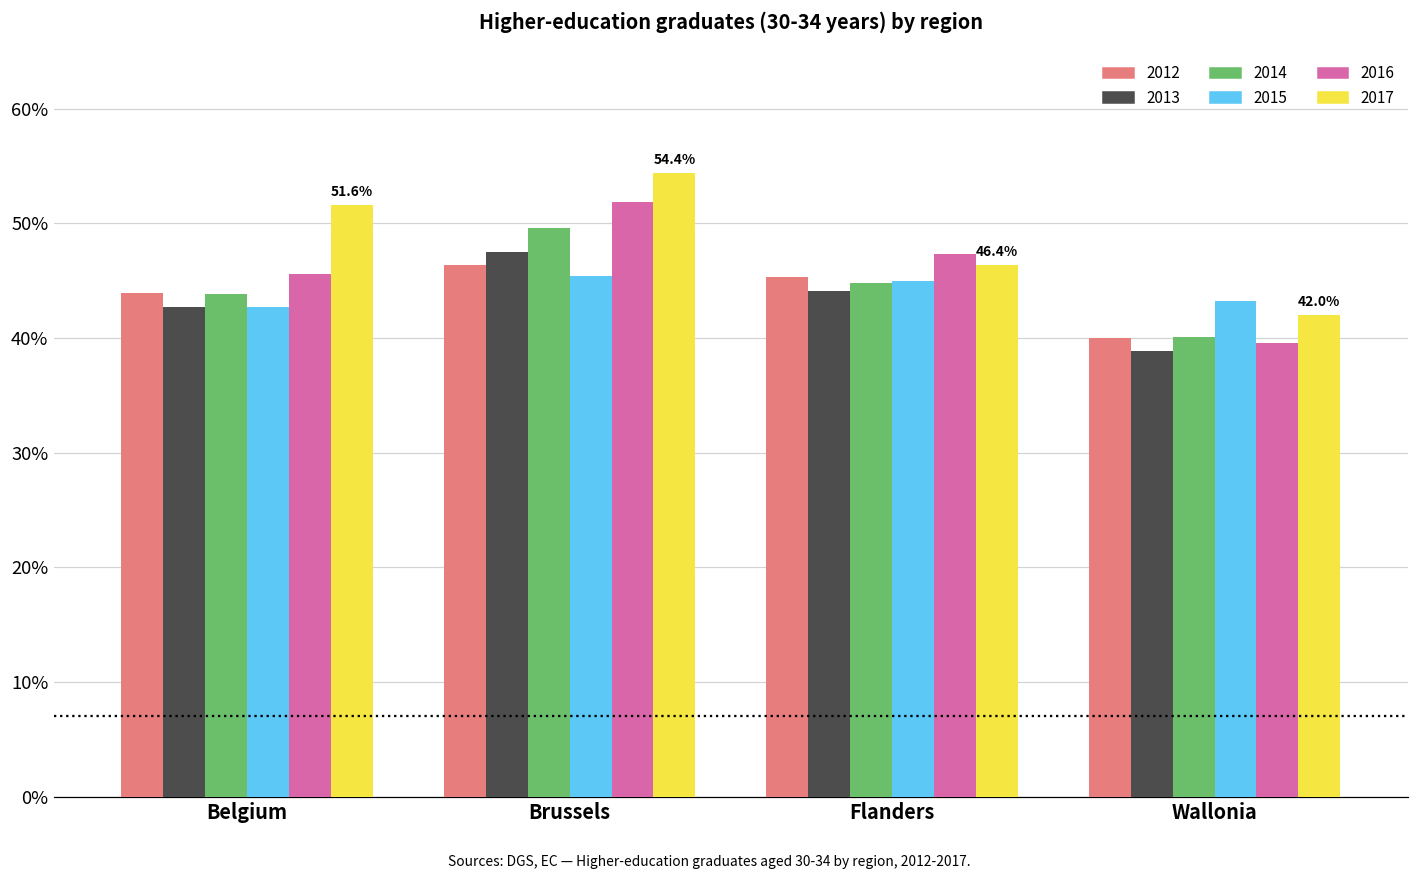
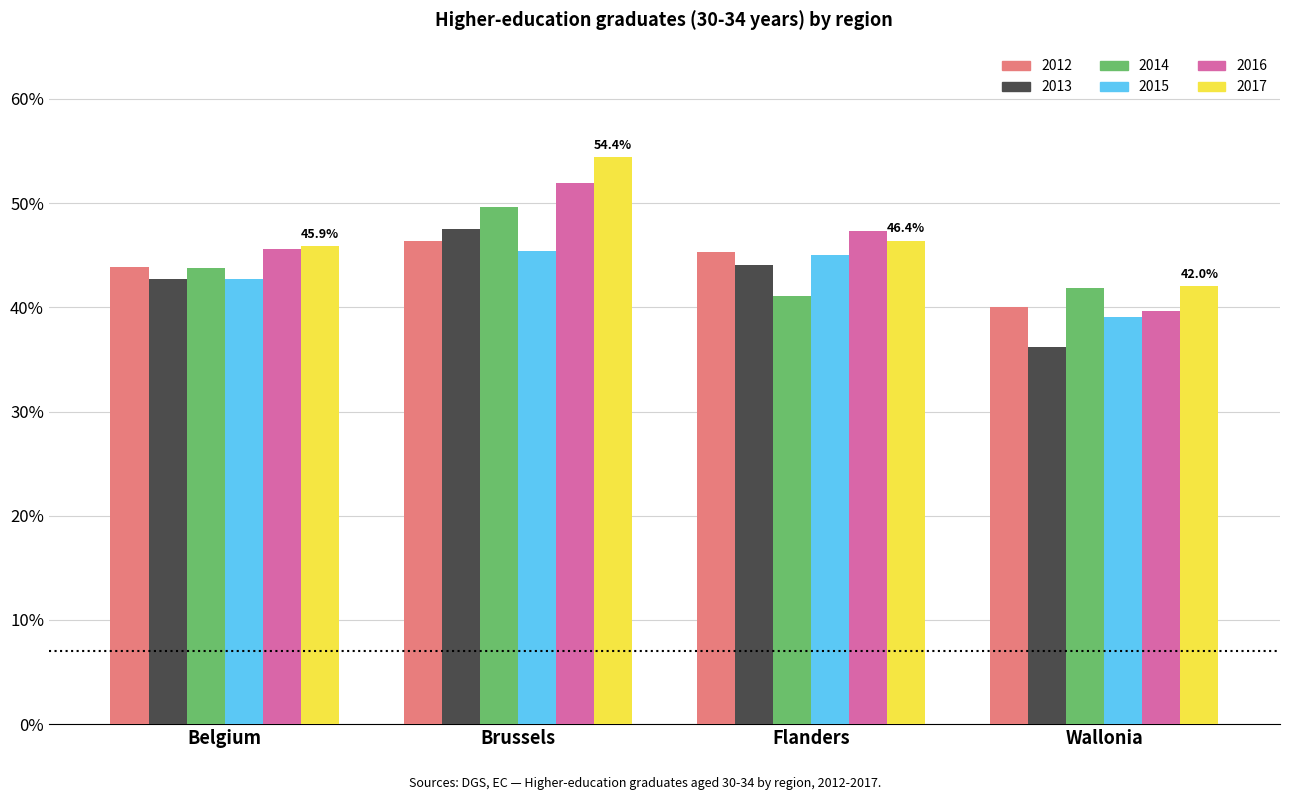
2017, Belgium: 51.6% -> 45.9%
2014, Flanders: 44.8% -> 41.1%
2013, Wallonia: 38.9% -> 36.2%
2014, Wallonia: 40.1% -> 41.9%
2015, Wallonia: 43.2% -> 39.1%
